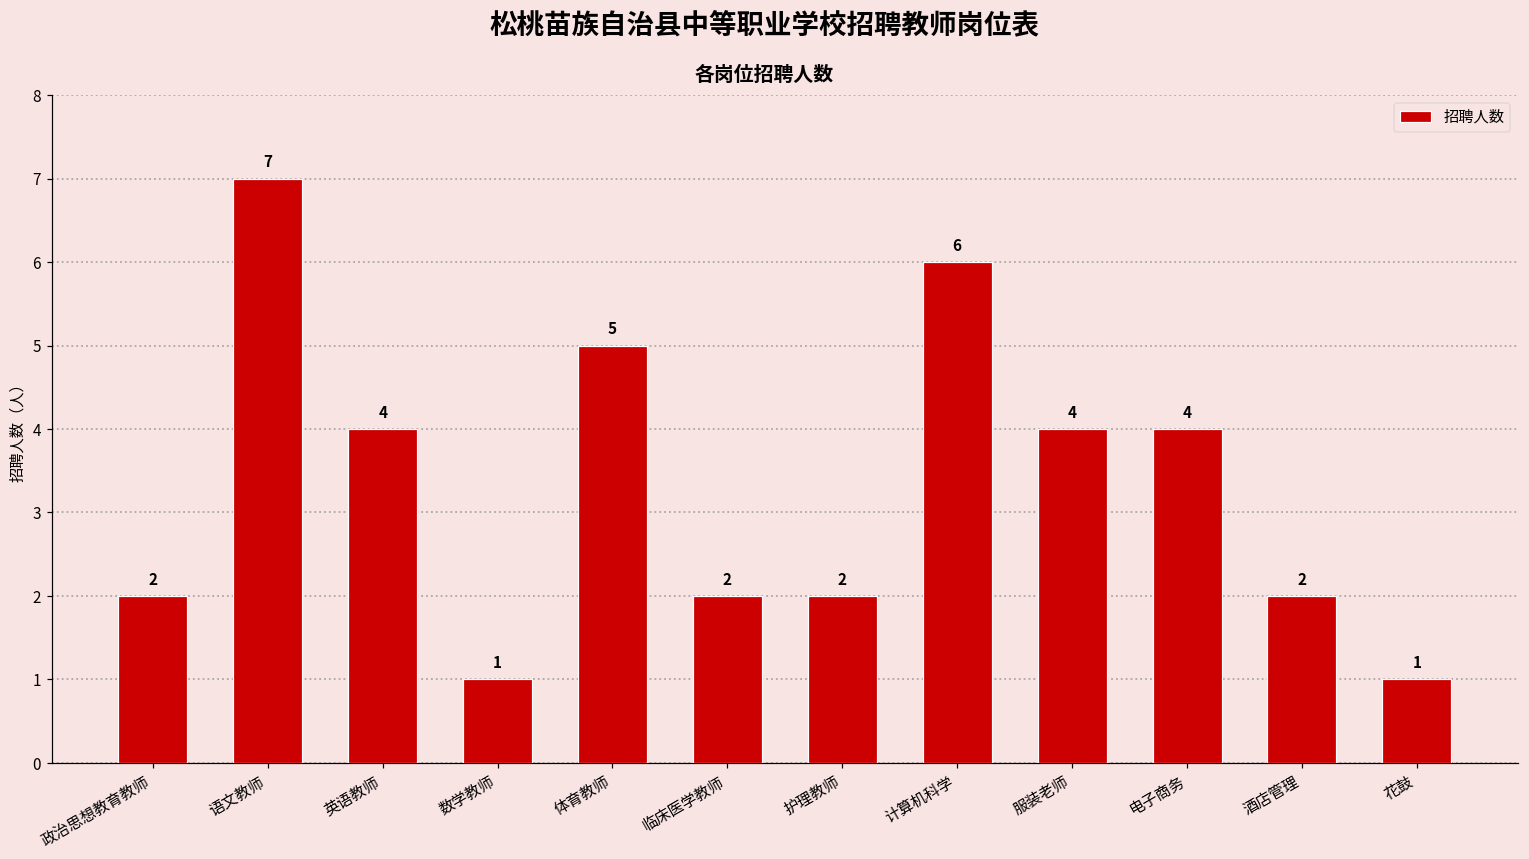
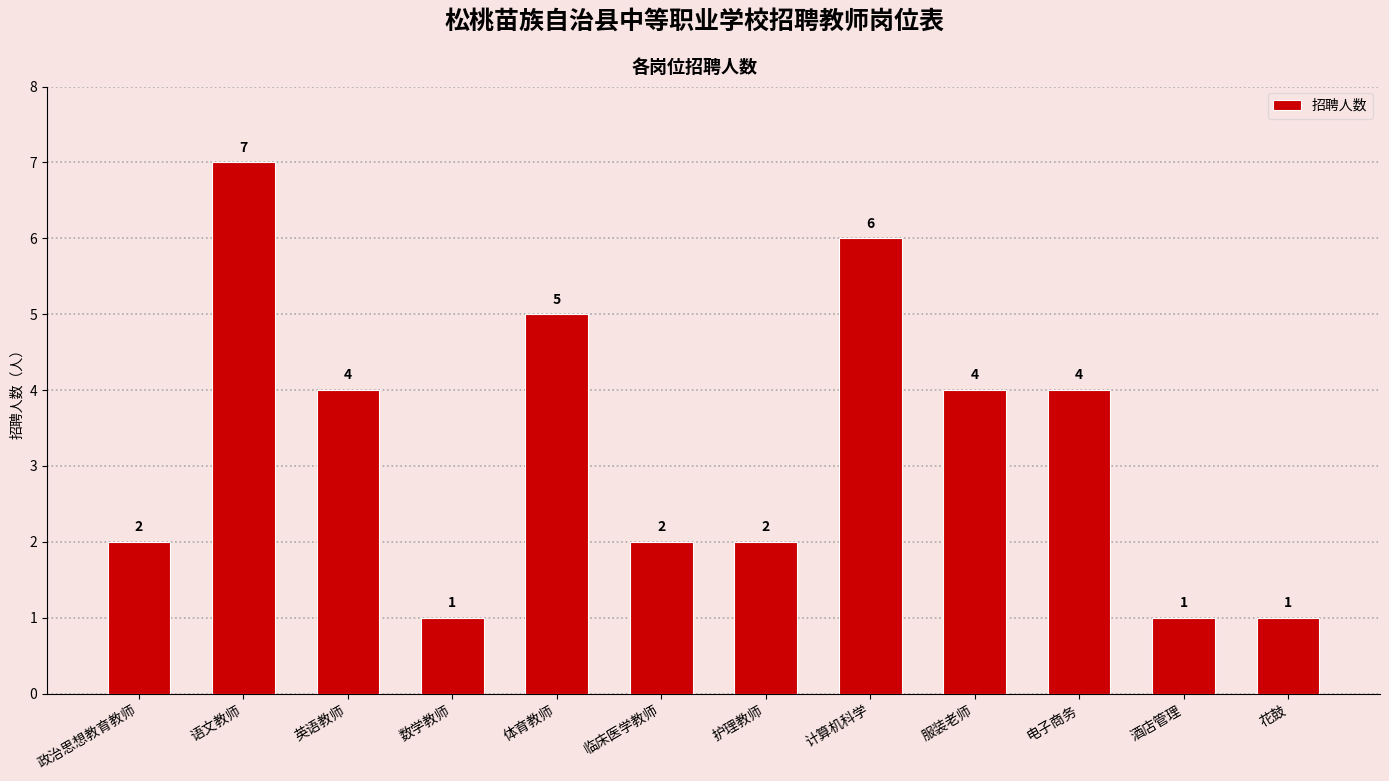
酒店管理: 2 -> 1
